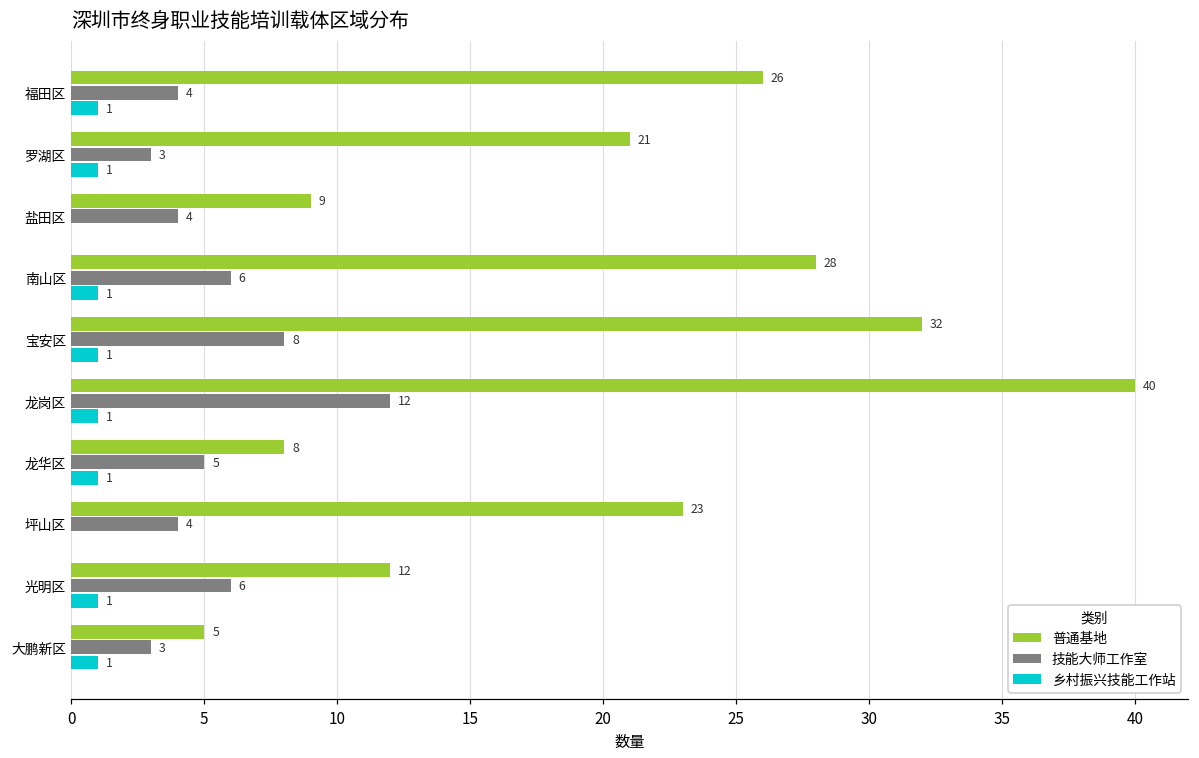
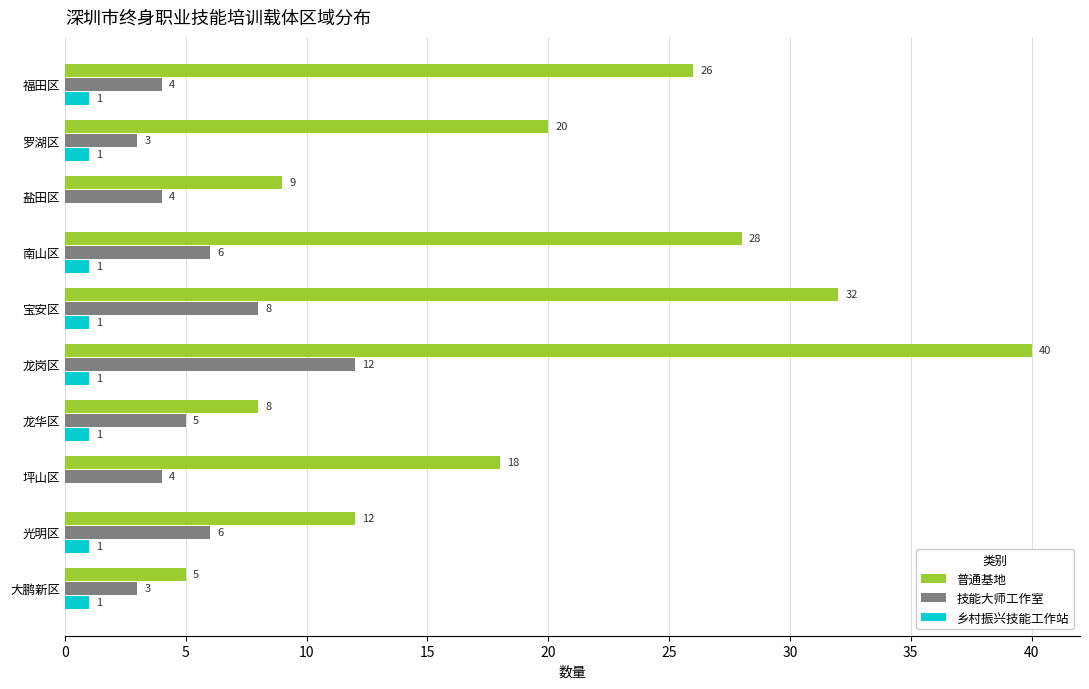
普通基地, 罗湖区: 21 -> 20
普通基地, 坪山区: 23 -> 18
